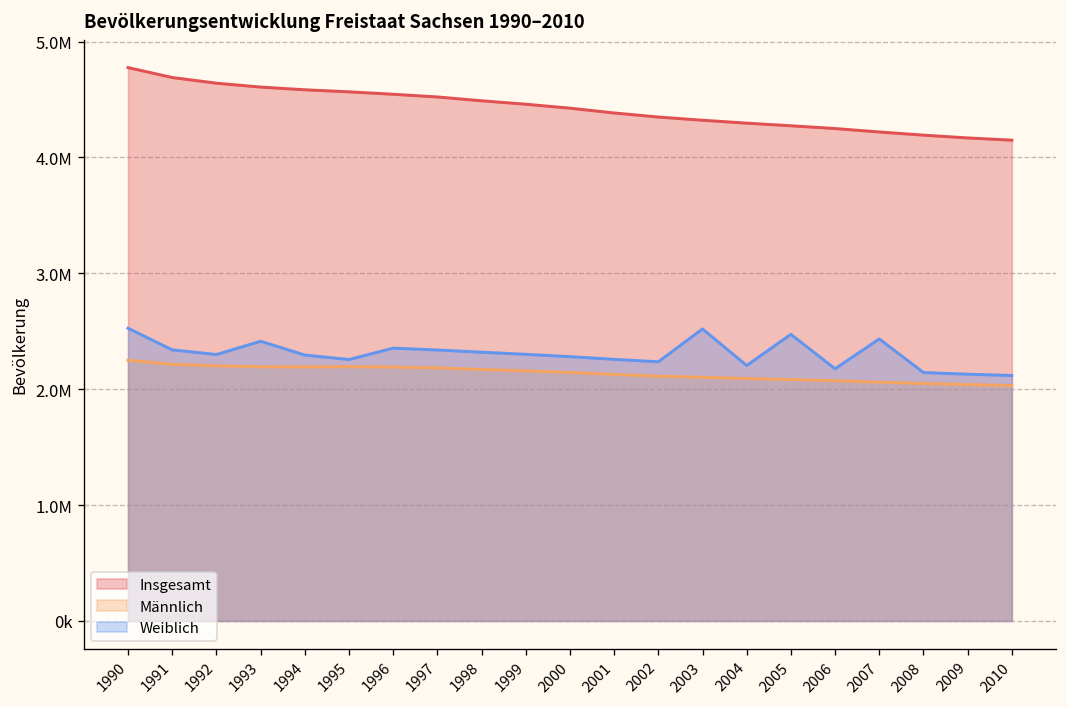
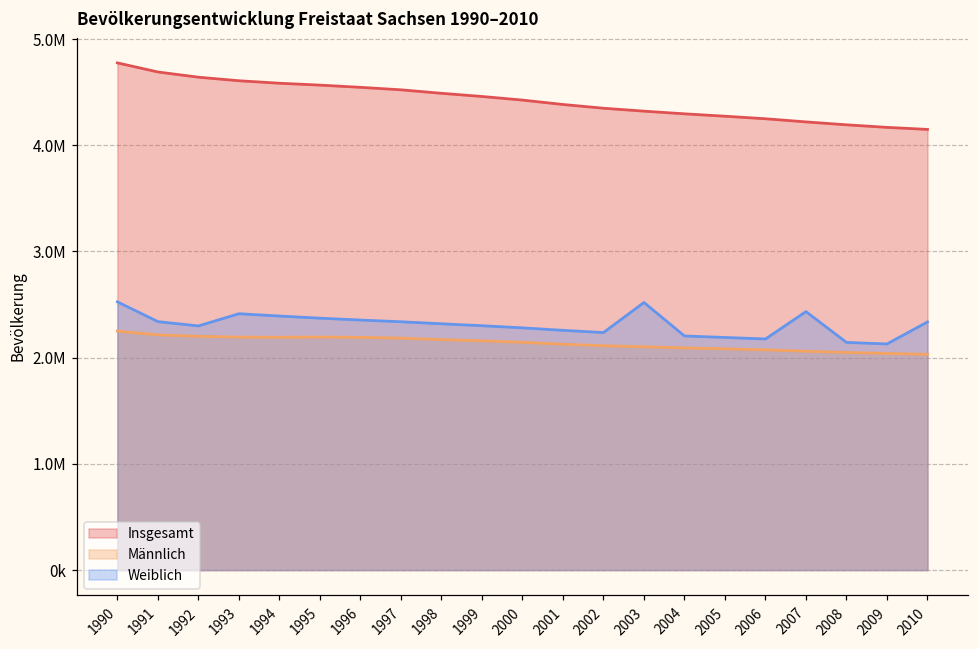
Weiblich, 1994: 2300000 -> 2400000
Weiblich, 1995: 2300000 -> 2400000
Weiblich, 2005: 2500000 -> 2200000
Weiblich, 2010: 2100000 -> 2300000
